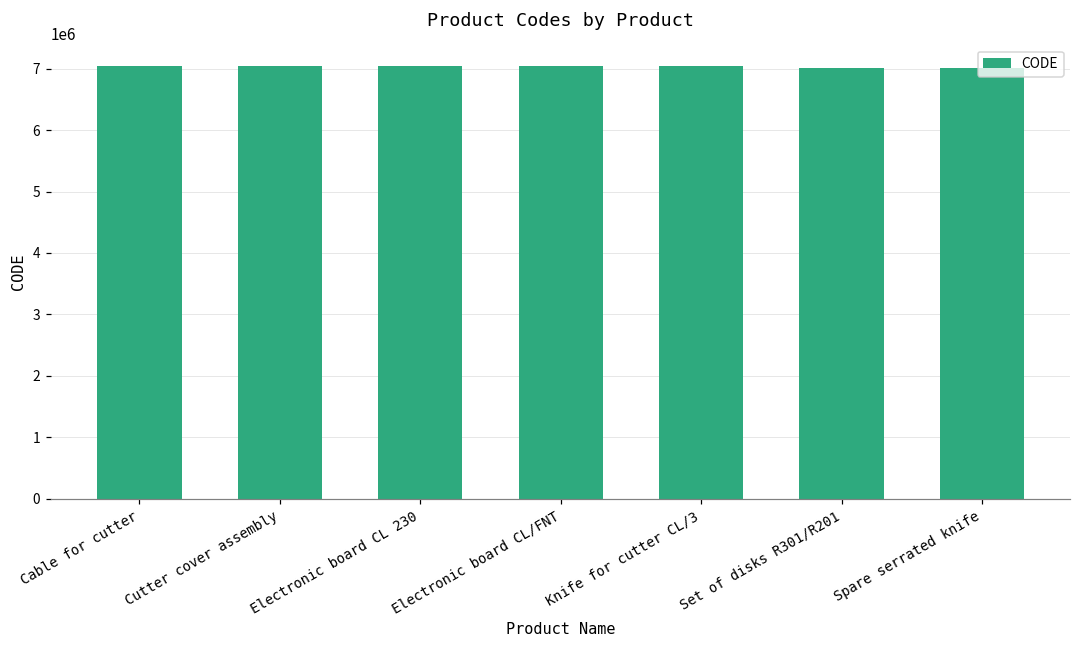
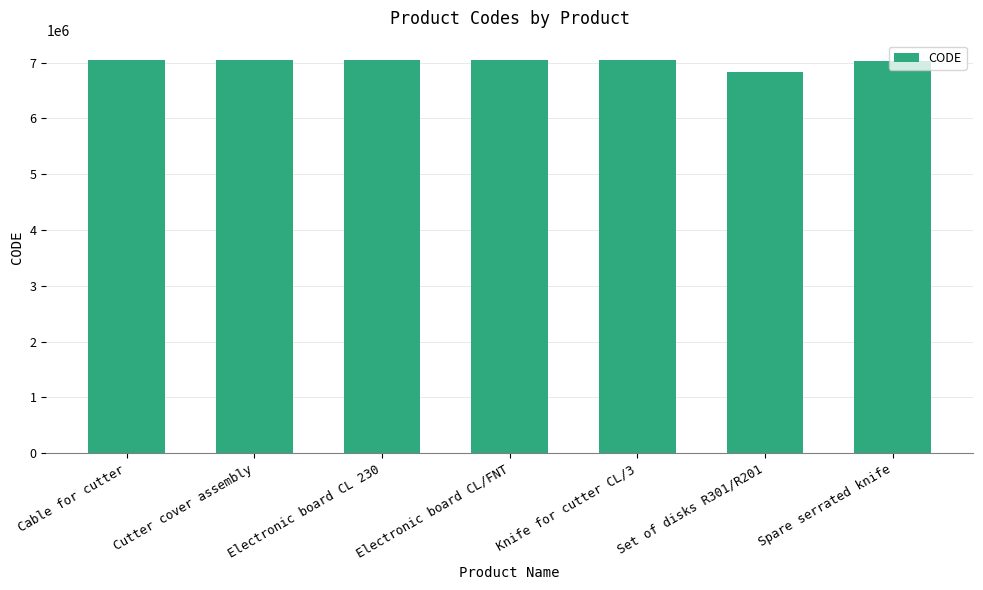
Set of disks R301/R201: 7000000 -> 6800000
